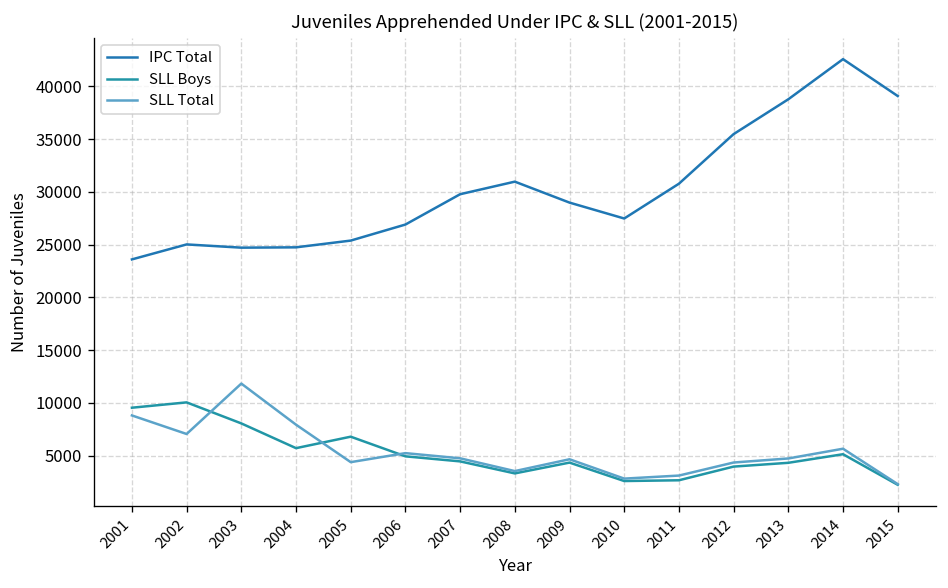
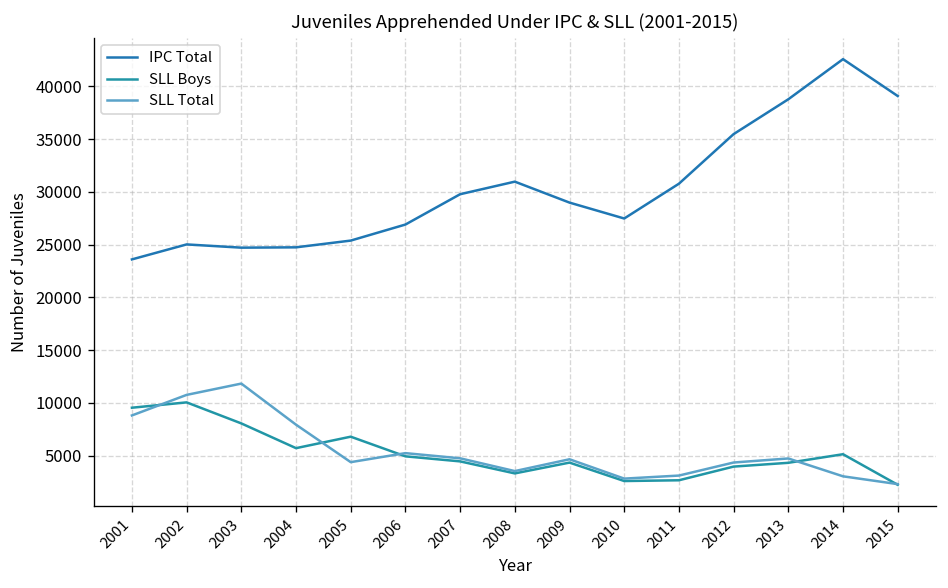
SLL Total, 2002: 7000 -> 11000
SLL Total, 2014: 6000 -> 3000
